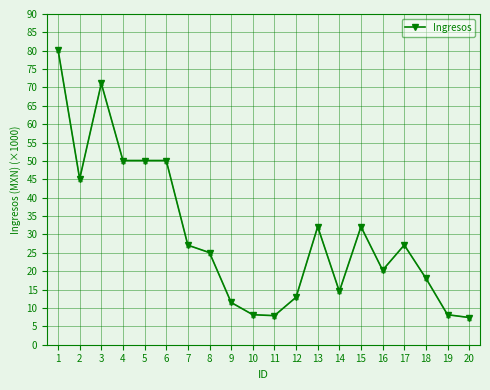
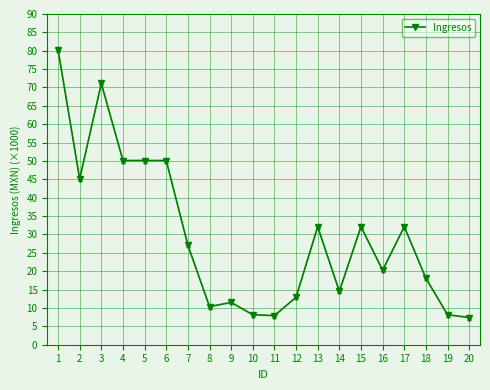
8: 25 -> 10
17: 27 -> 32
